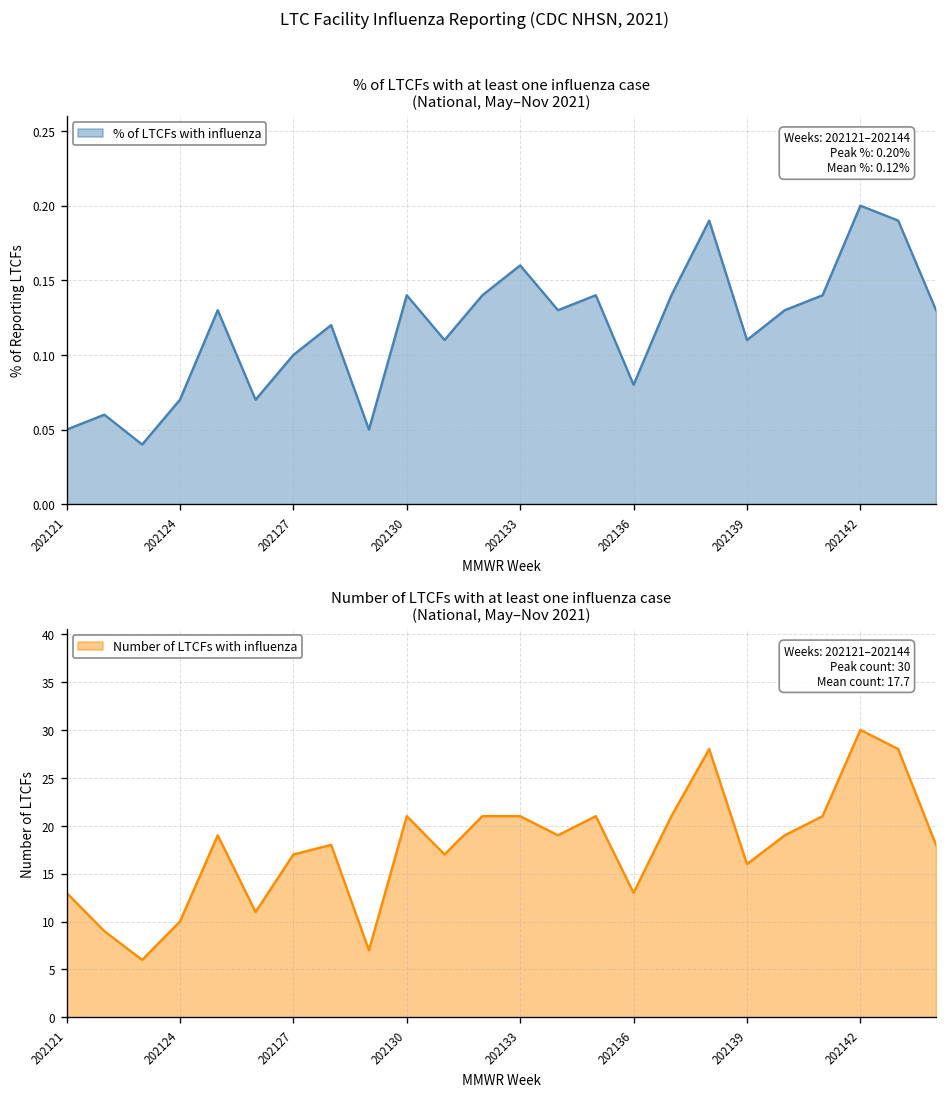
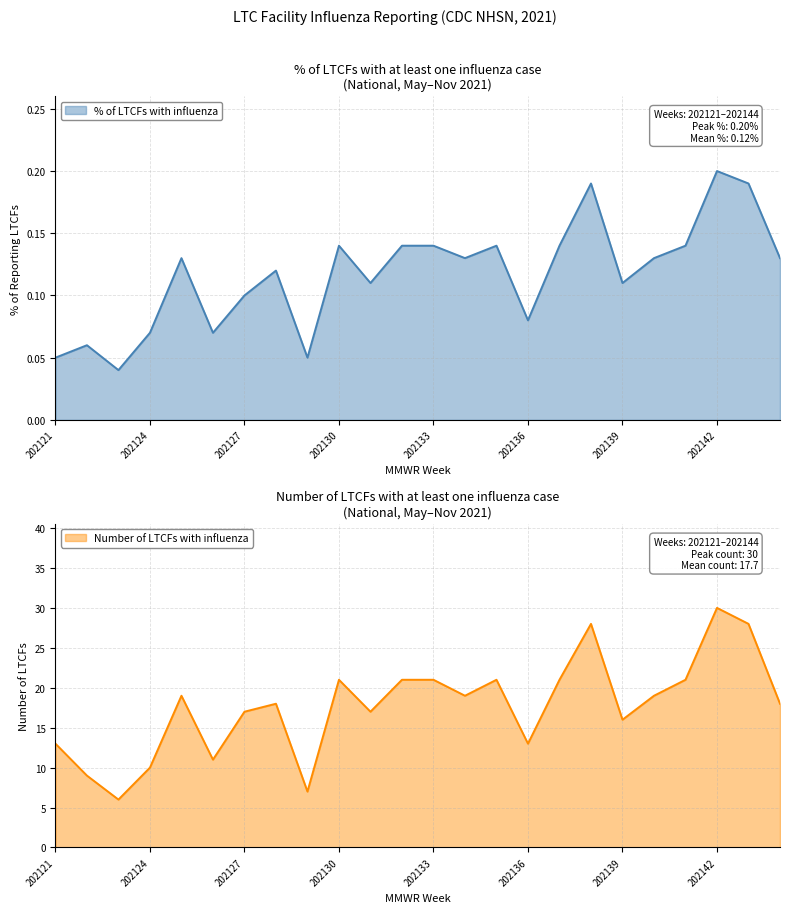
% of LTCFs with at least one influenza case (National, May–Nov 2021), 202133: 0.16 -> 0.14
